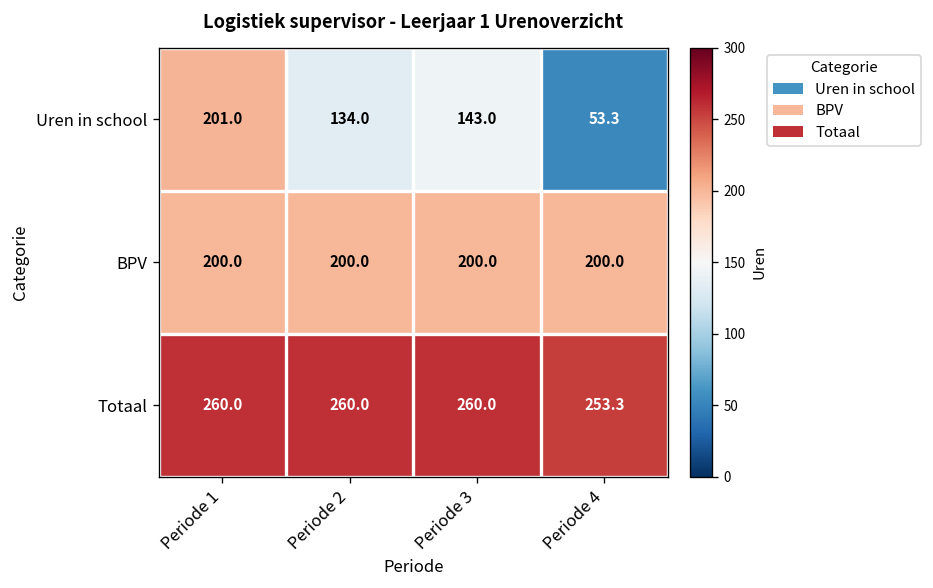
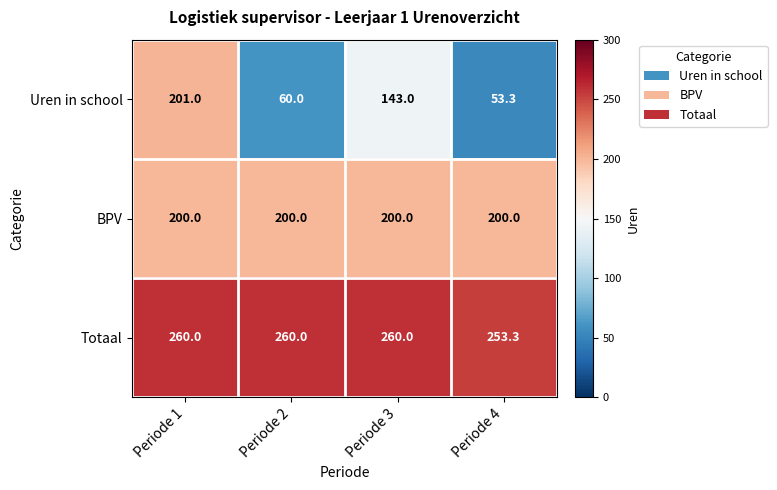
Uren in school, Periode 2: 134.0 -> 60.0
